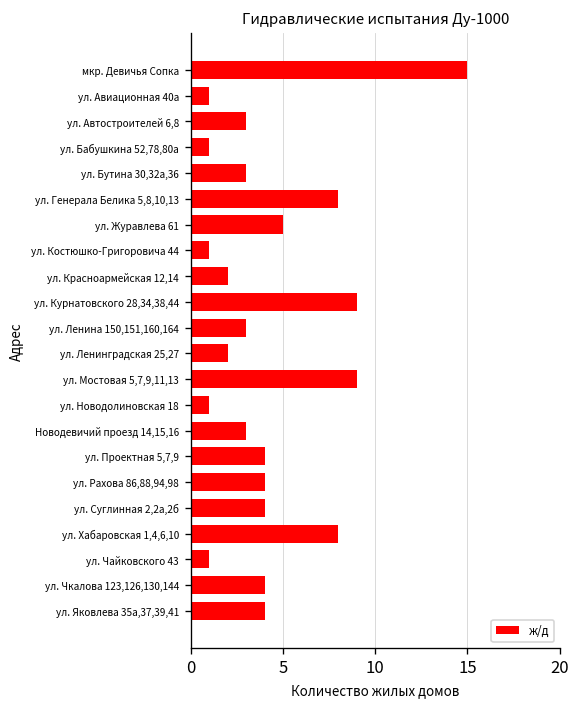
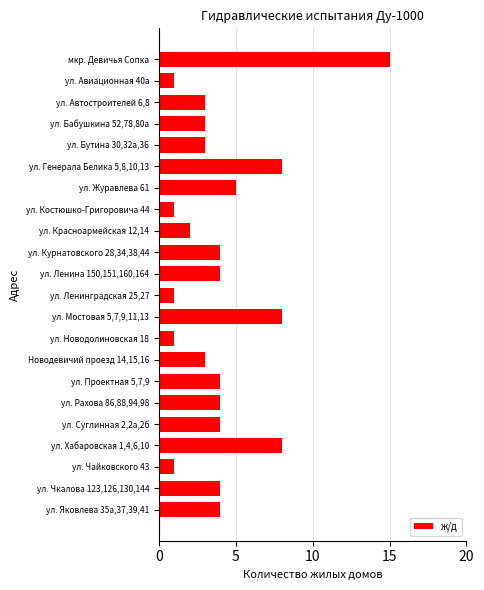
ул. Бабушкина 52,78,80а: 1 -> 3
ул. Курнатовского 28,34,38,44: 9 -> 4
ул. Ленина 150,151,160,164: 3 -> 4
ул. Ленинградская 25,27: 2 -> 1
ул. Мостовая 5,7,9,11,13: 9 -> 8
